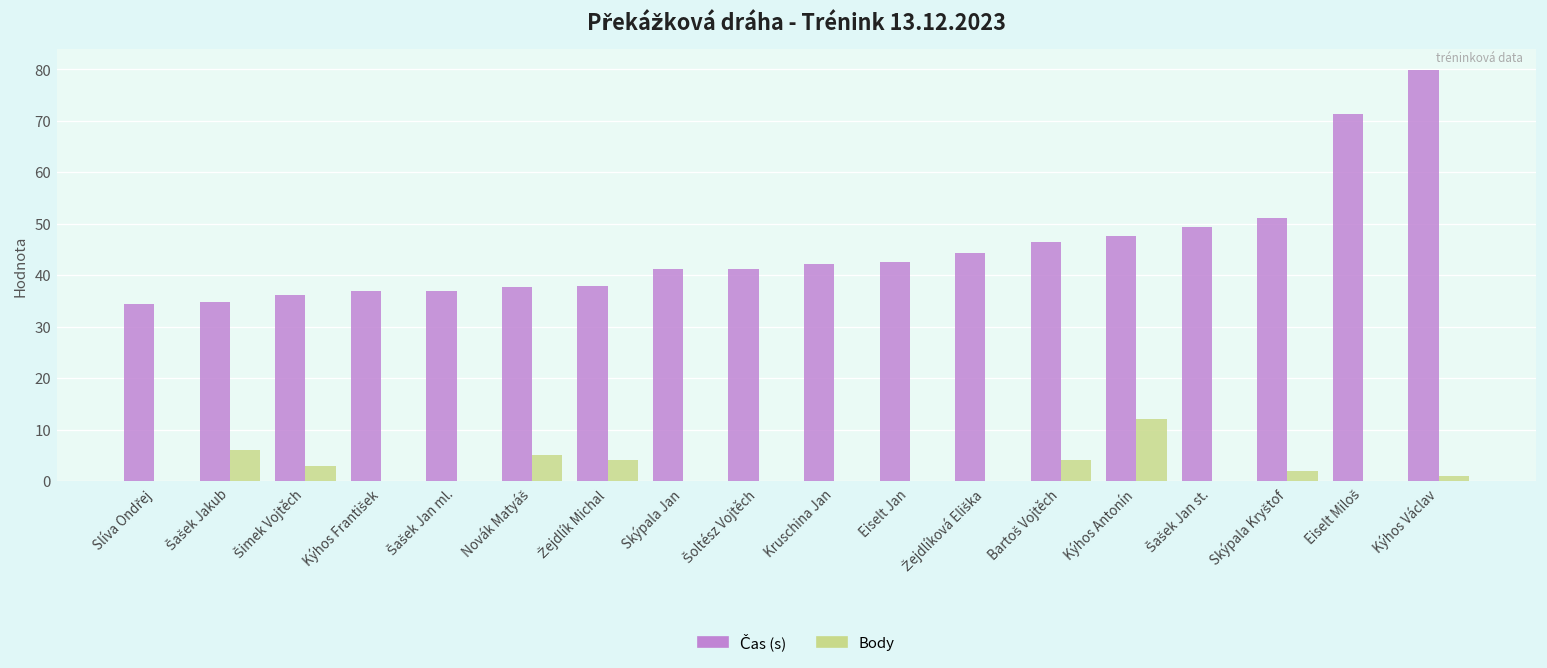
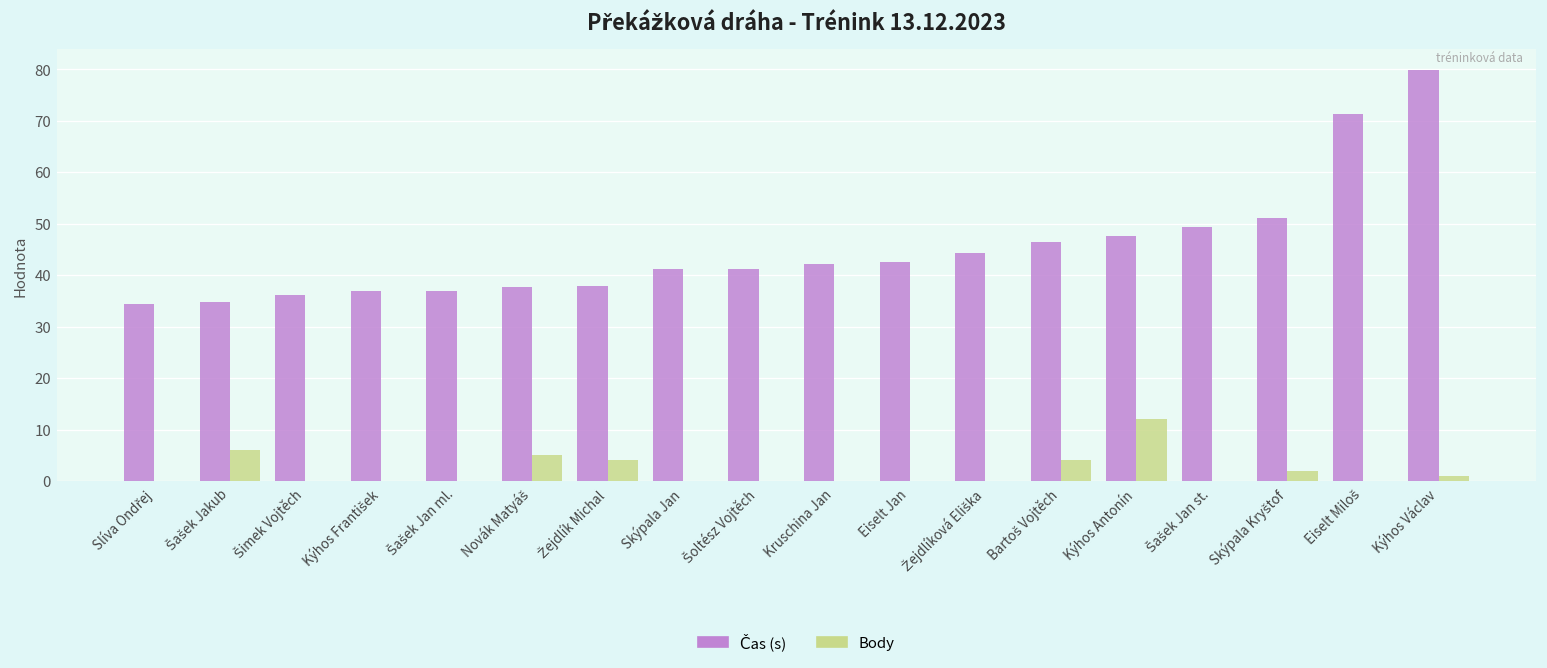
Body, Šimek Vojtěch: 3 -> 0
